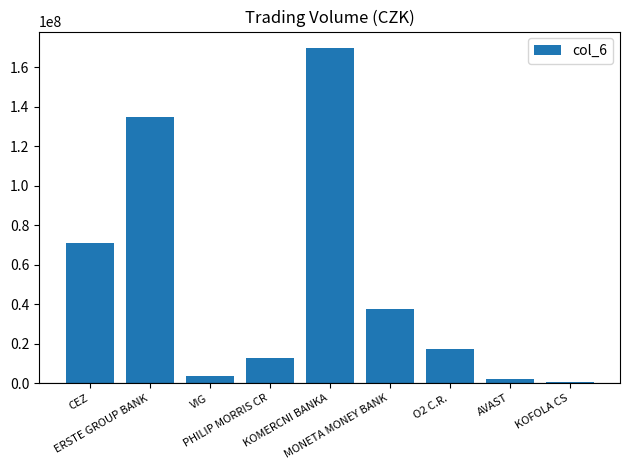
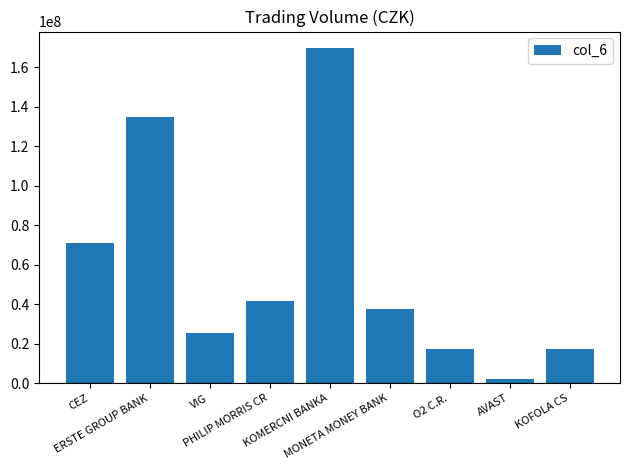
VIG: 4000000 -> 25000000
PHILIP MORRIS CR: 13000000 -> 42000000
KOFOLA CS: 1000000 -> 17000000
